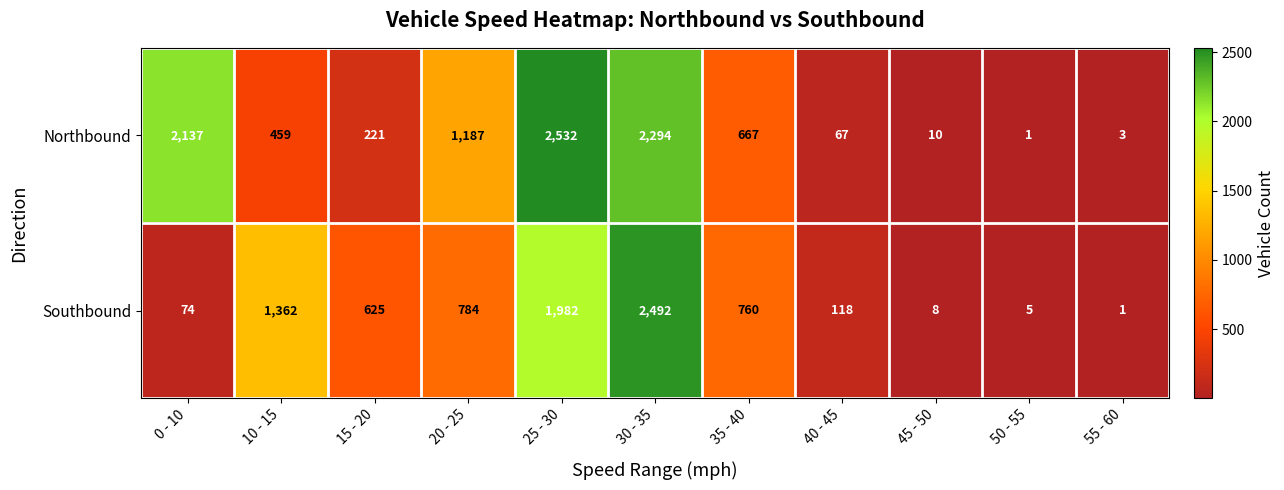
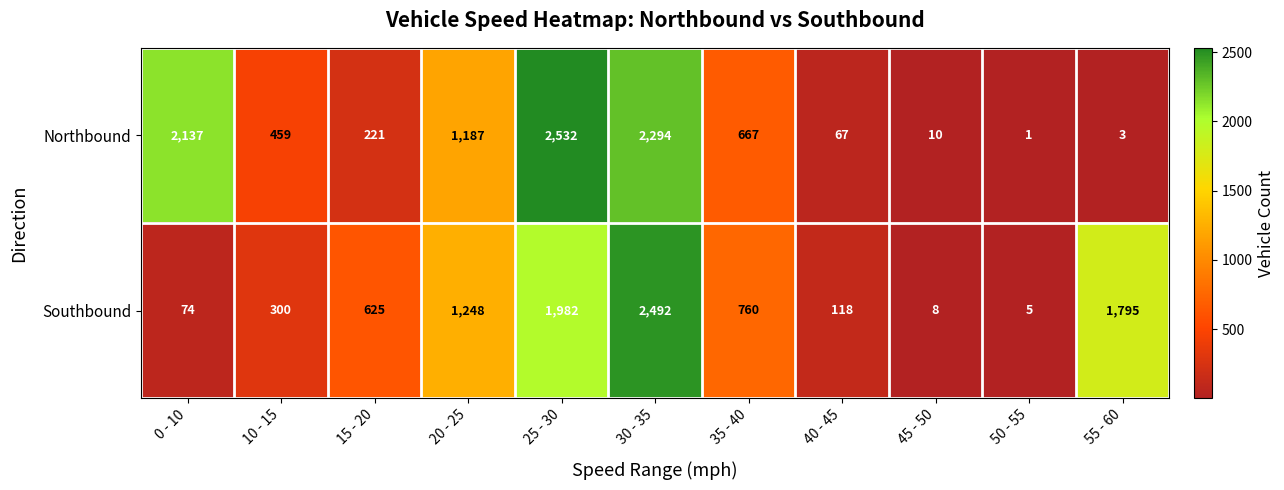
Southbound, 10 - 15: 1,362 -> 300
Southbound, 20 - 25: 784 -> 1,248
Southbound, 55 - 60: 1 -> 1,795
